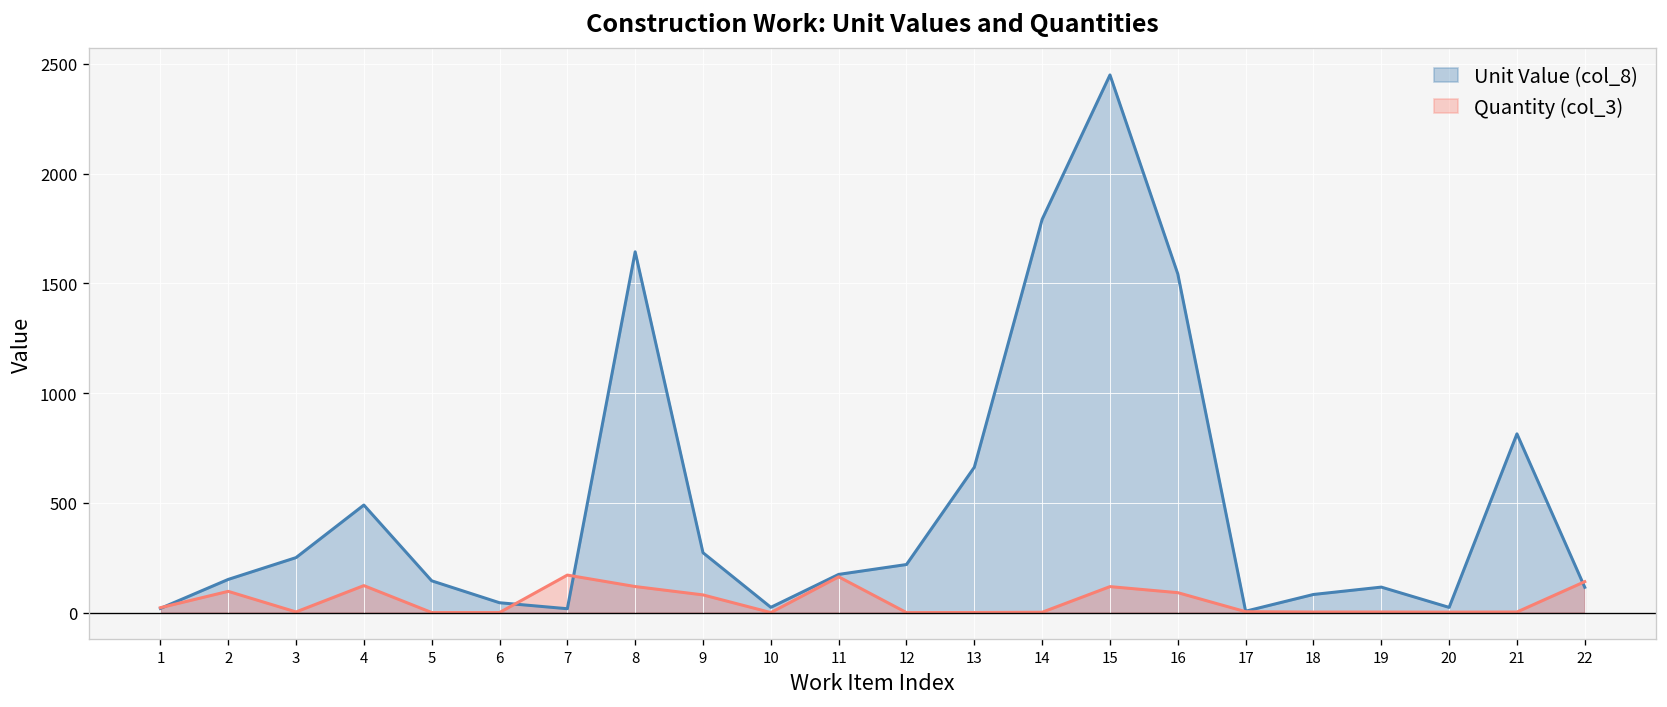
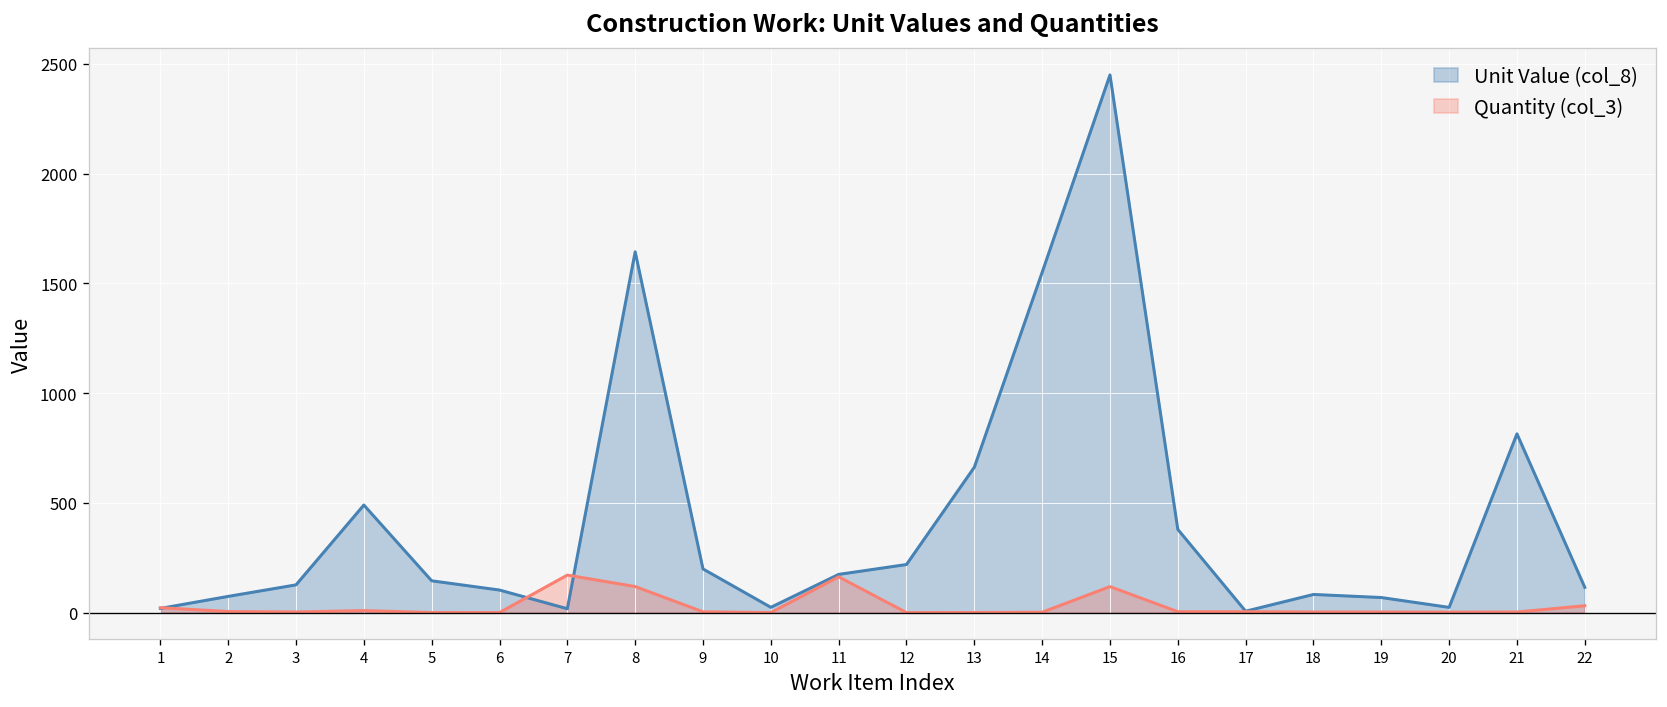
Unit Value (col_8), 2: 150 -> 70
Quantity (col_3), 2: 100 -> 0
Unit Value (col_8), 3: 250 -> 130
Quantity (col_3), 4: 120 -> 10
Unit Value (col_8), 6: 40 -> 100
Unit Value (col_8), 9: 270 -> 200
Quantity (col_3), 9: 80 -> 0
Unit Value (col_8), 14: 1790 -> 1550
Unit Value (col_8), 16: 1540 -> 380
Quantity (col_3), 16: 90 -> 0
Unit Value (col_8), 19: 120 -> 70
Quantity (col_3), 22: 140 -> 30
